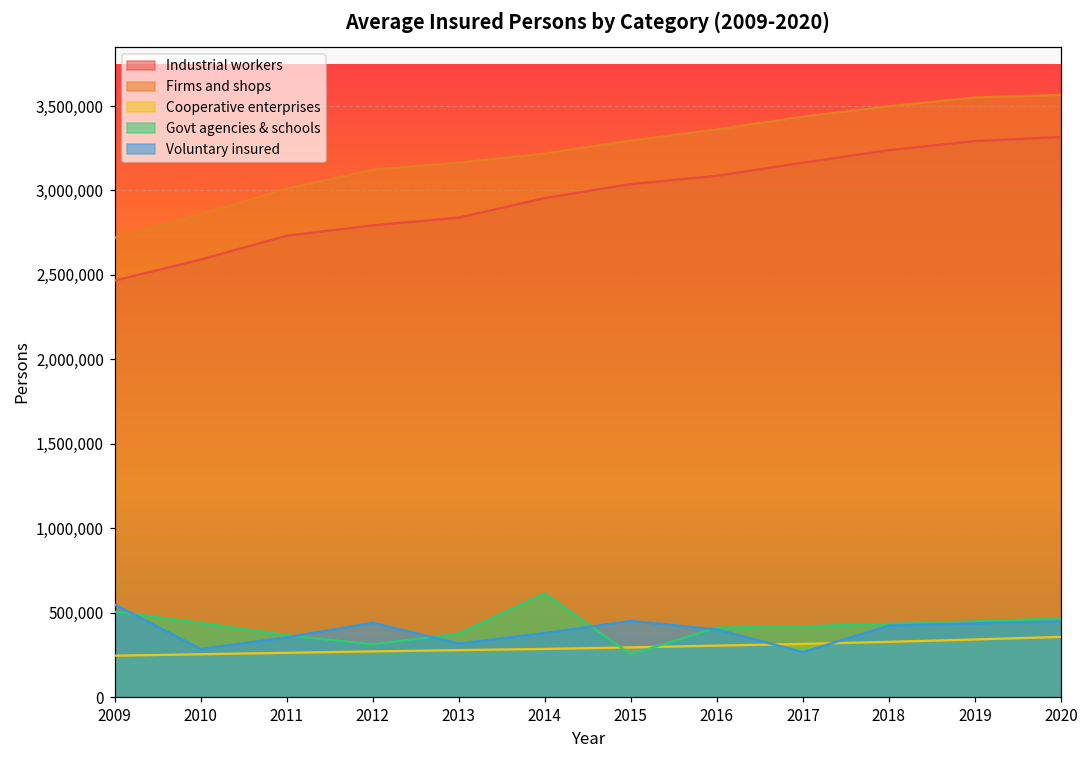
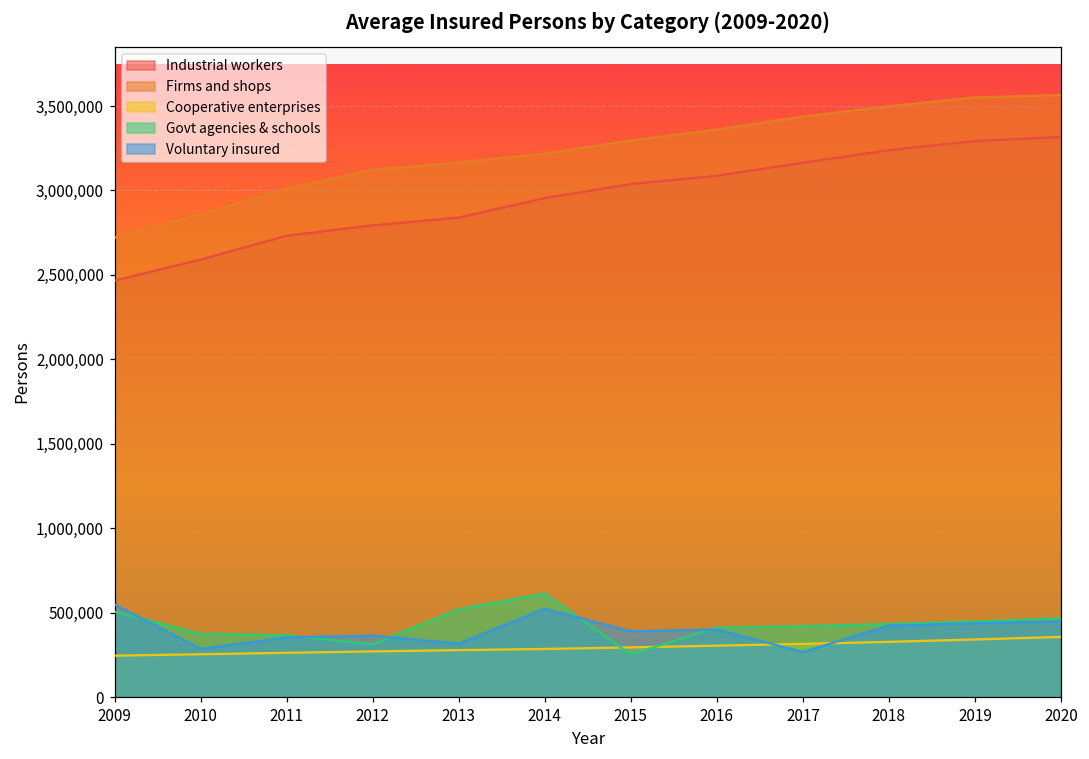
Govt agencies & schools, 2010: 440,000 -> 380,000
Voluntary insured, 2012: 440,000 -> 360,000
Govt agencies & schools, 2013: 380,000 -> 520,000
Voluntary insured, 2014: 380,000 -> 520,000
Voluntary insured, 2015: 450,000 -> 390,000
